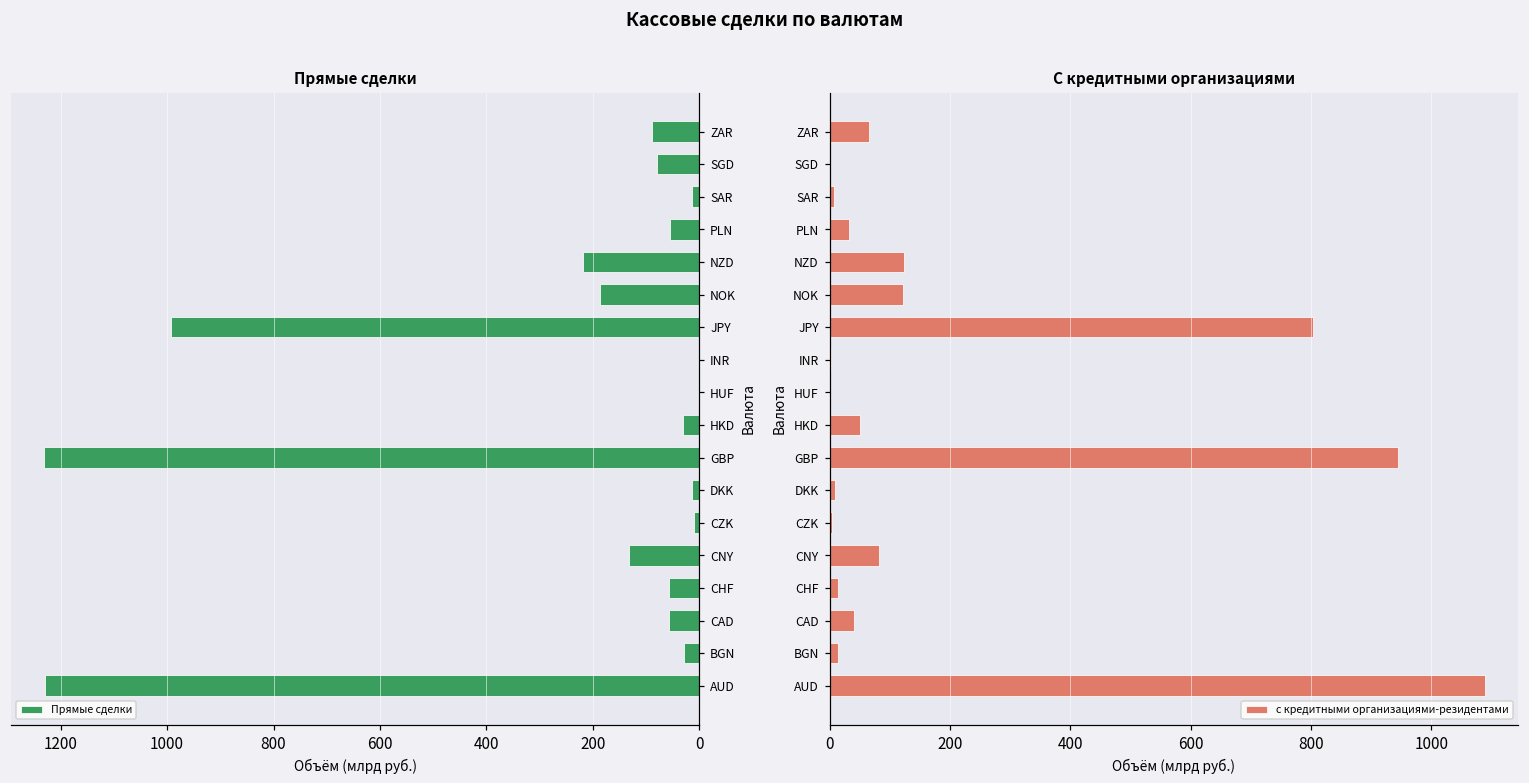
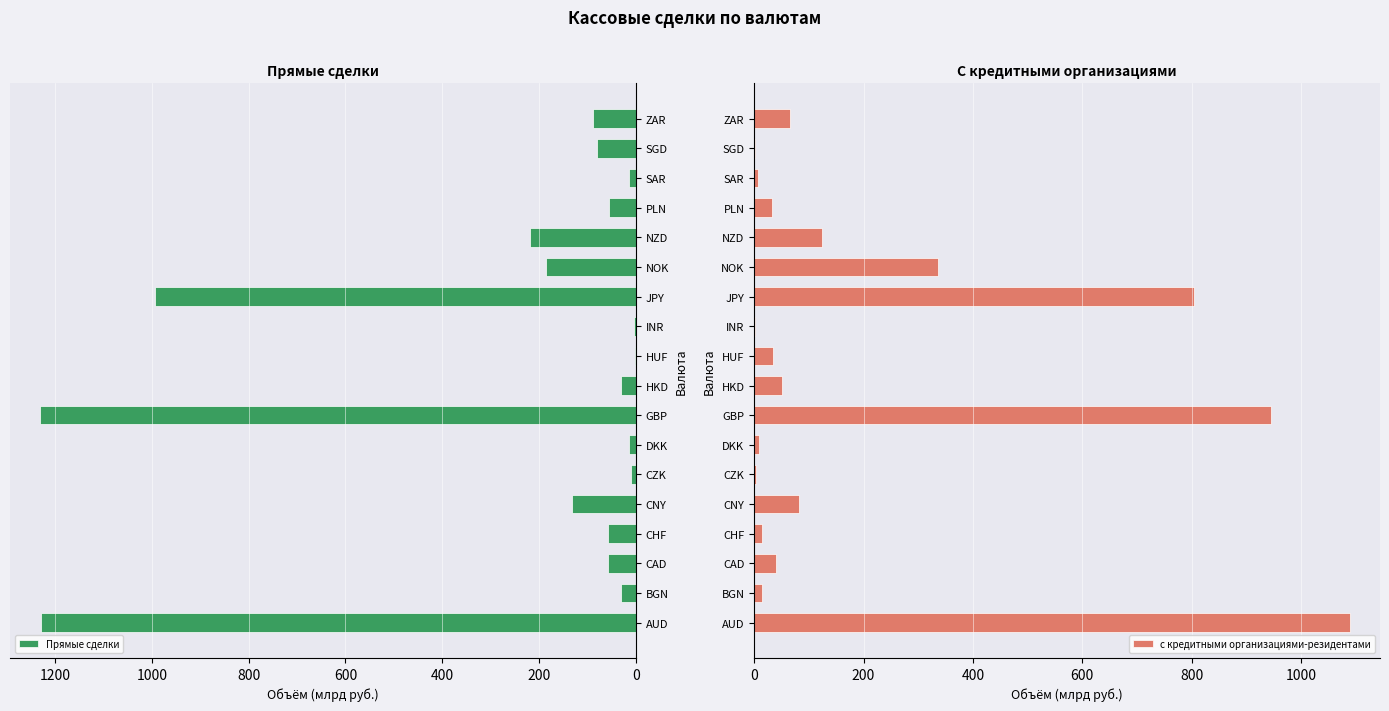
С кредитными организациями, NOK: 120 -> 340
С кредитными организациями, HUF: 0 -> 40
